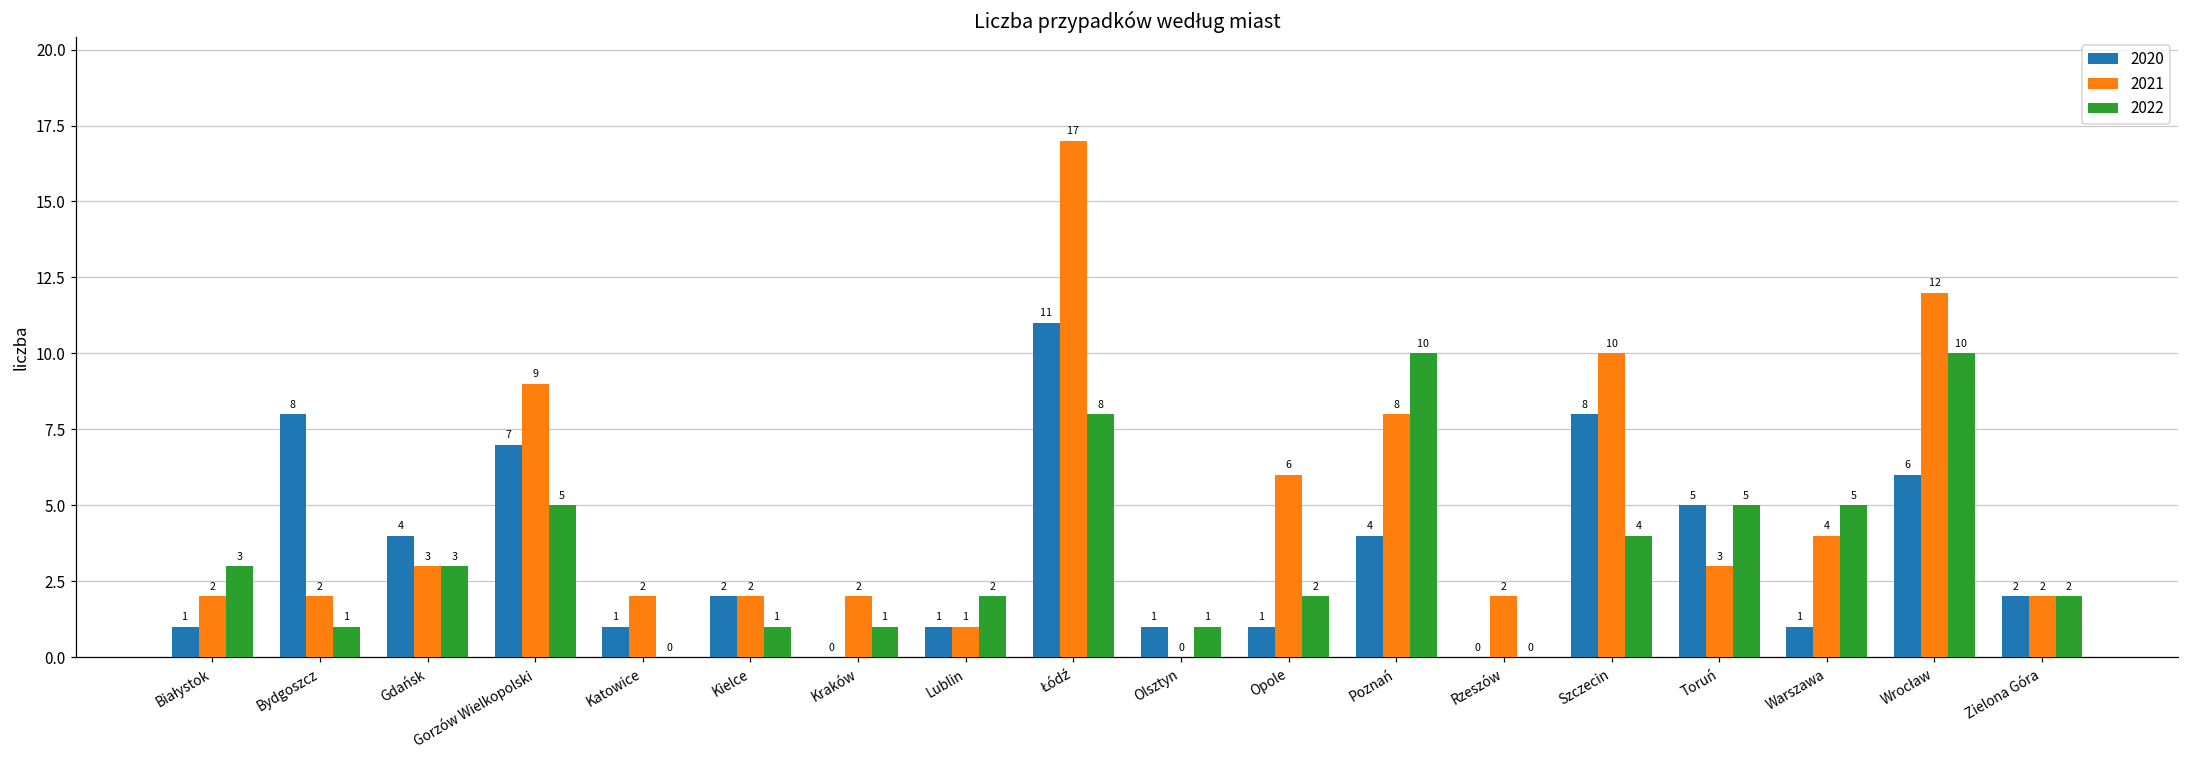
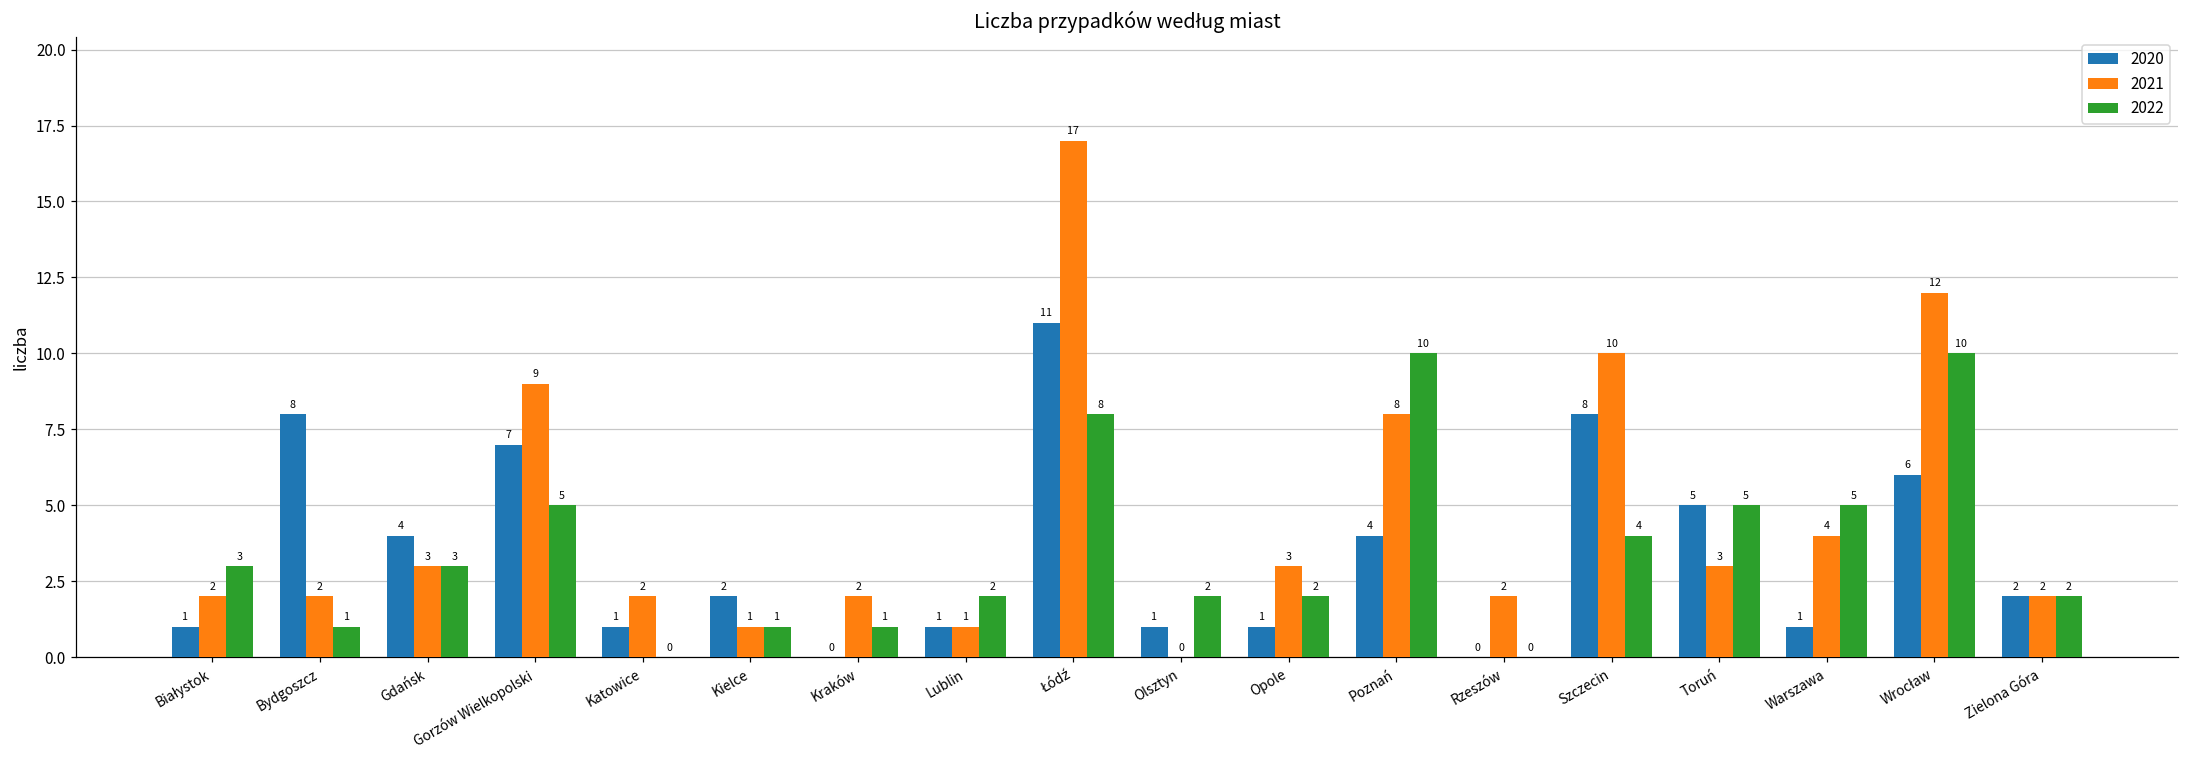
2021, Kielce: 2 -> 1
2022, Olsztyn: 1 -> 2
2021, Opole: 6 -> 3
